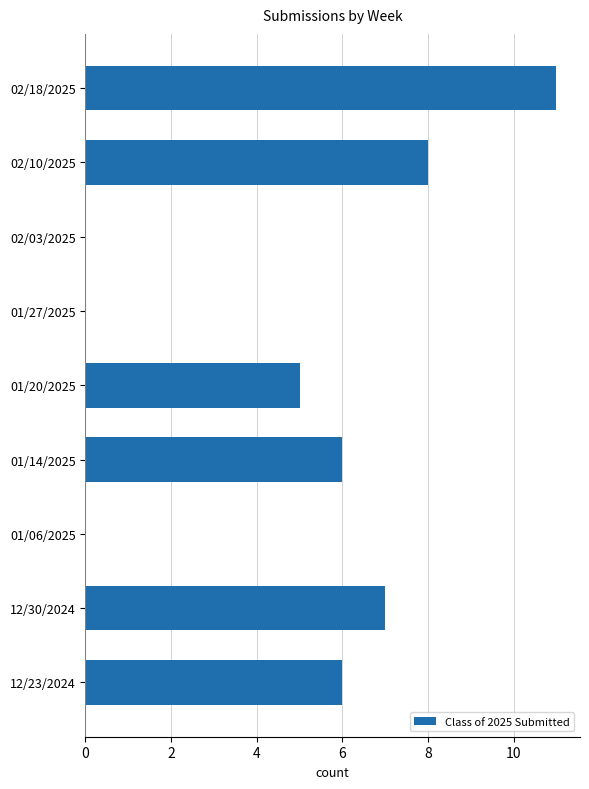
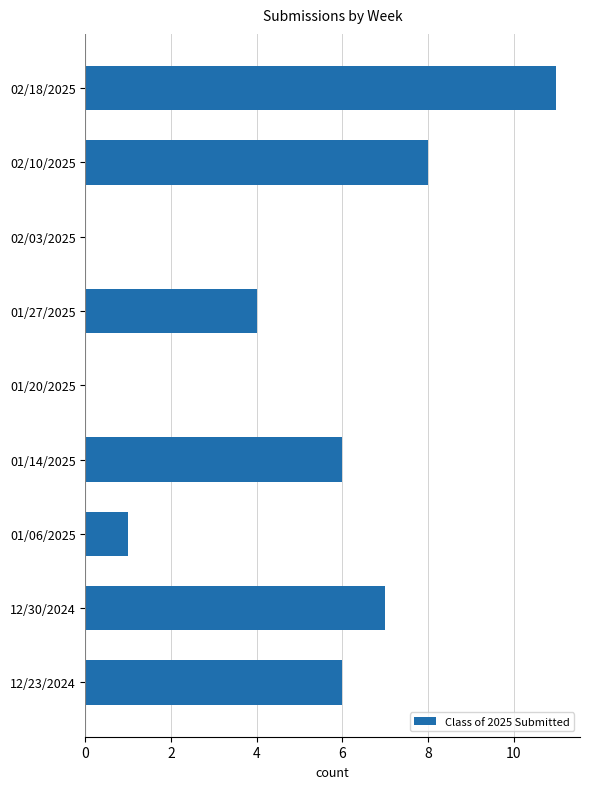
01/27/2025: 0 -> 4
01/20/2025: 5 -> 0
01/06/2025: 0 -> 1
